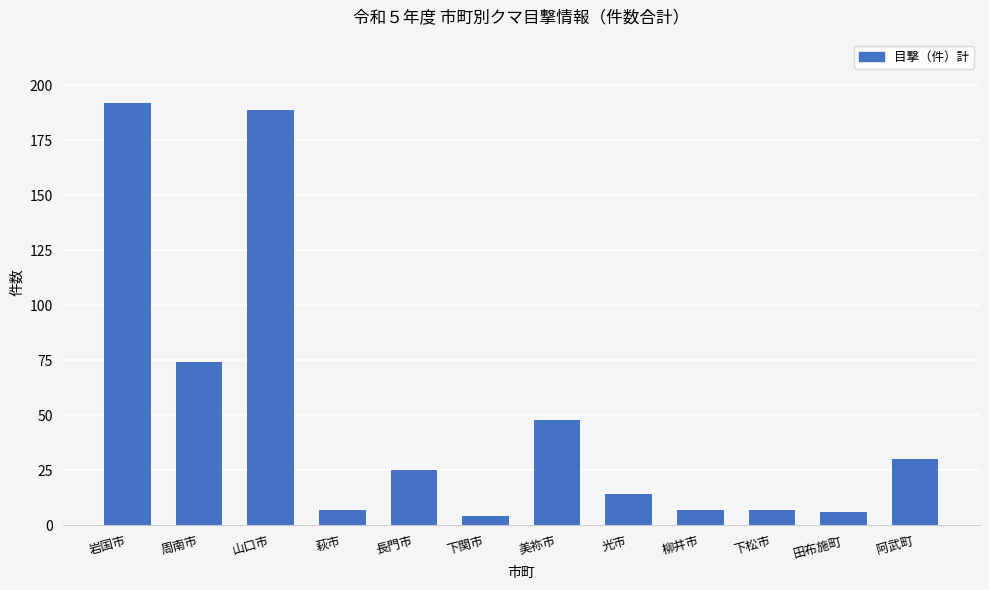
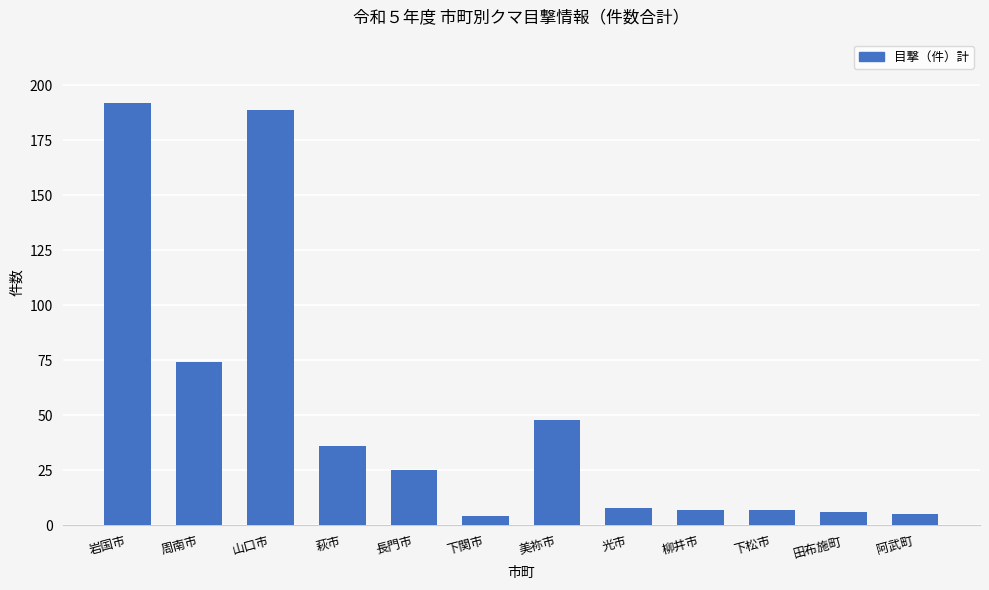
萩市: 7 -> 36
光市: 14 -> 8
阿武町: 30 -> 5
